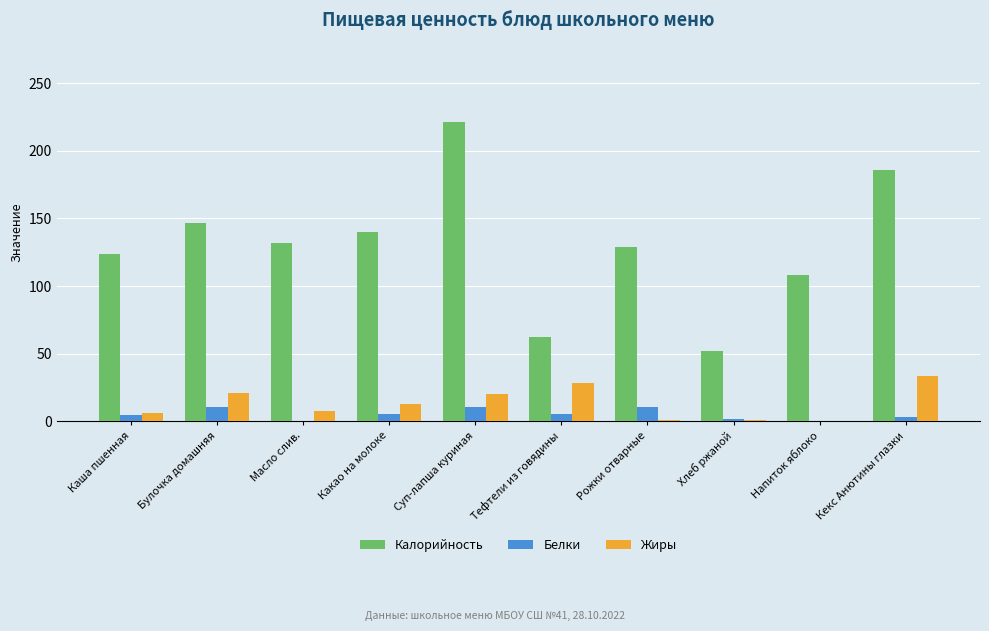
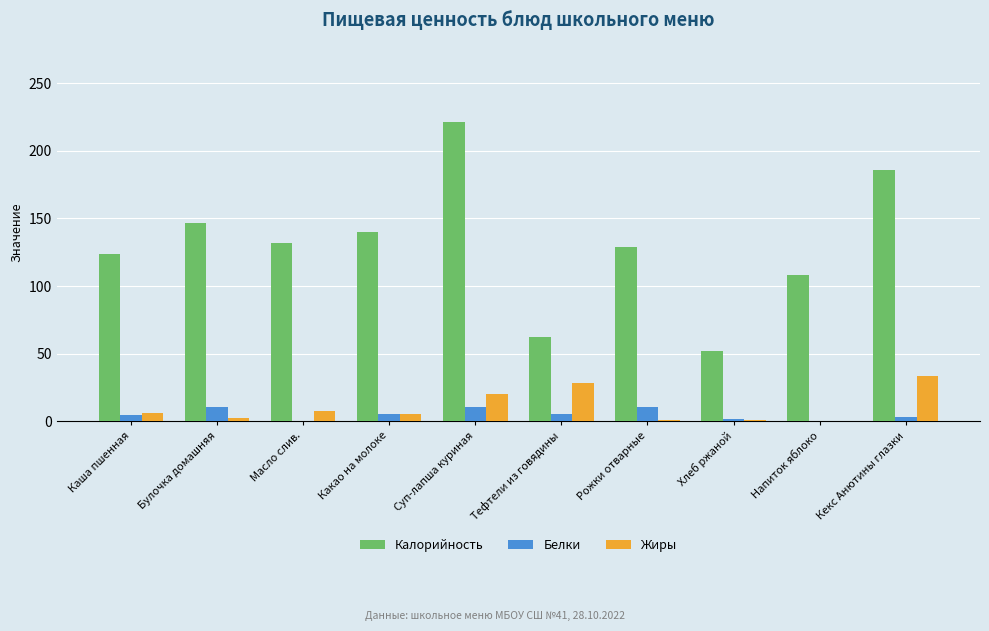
Жиры, Булочка домашняя: 21 -> 3
Жиры, Какао на молоке: 13 -> 6
